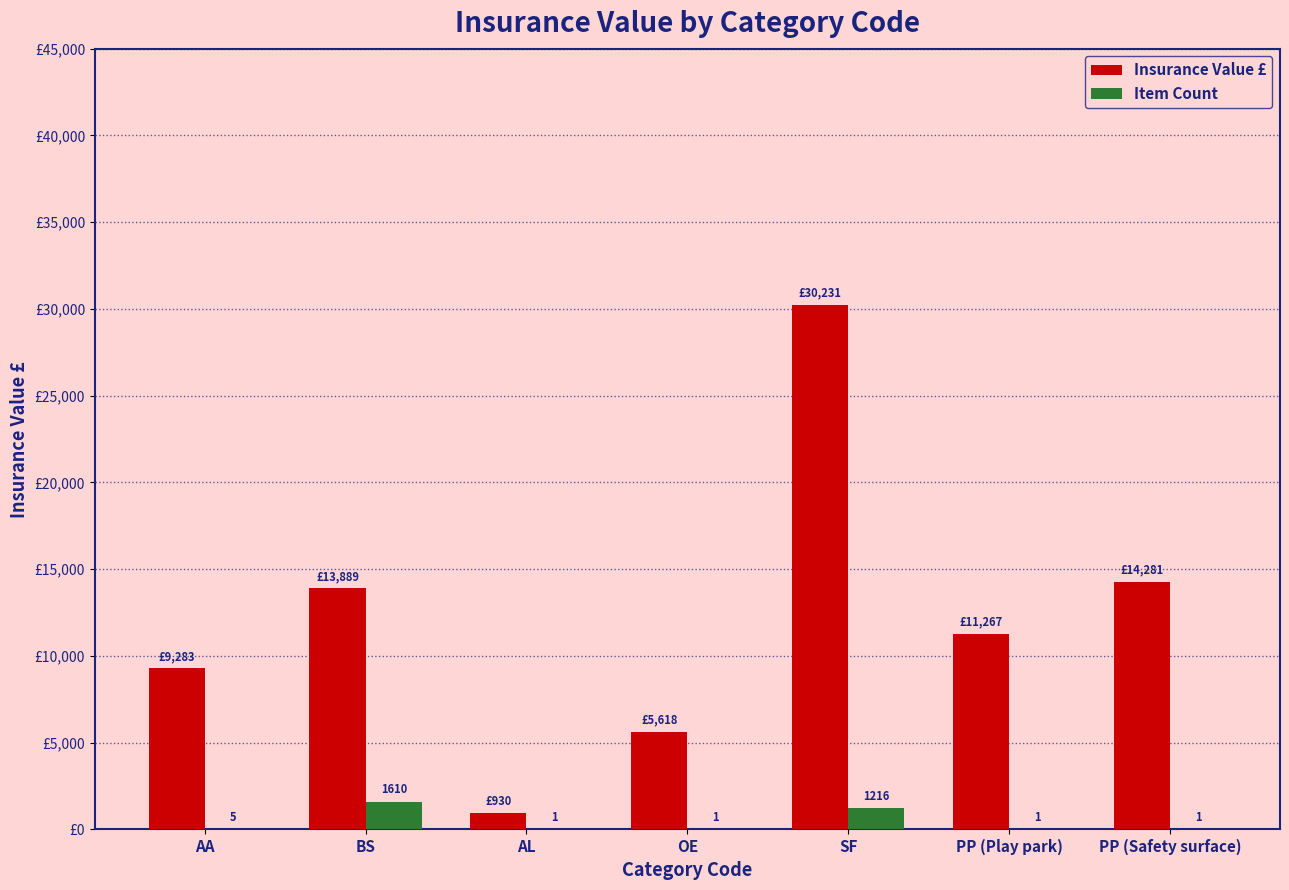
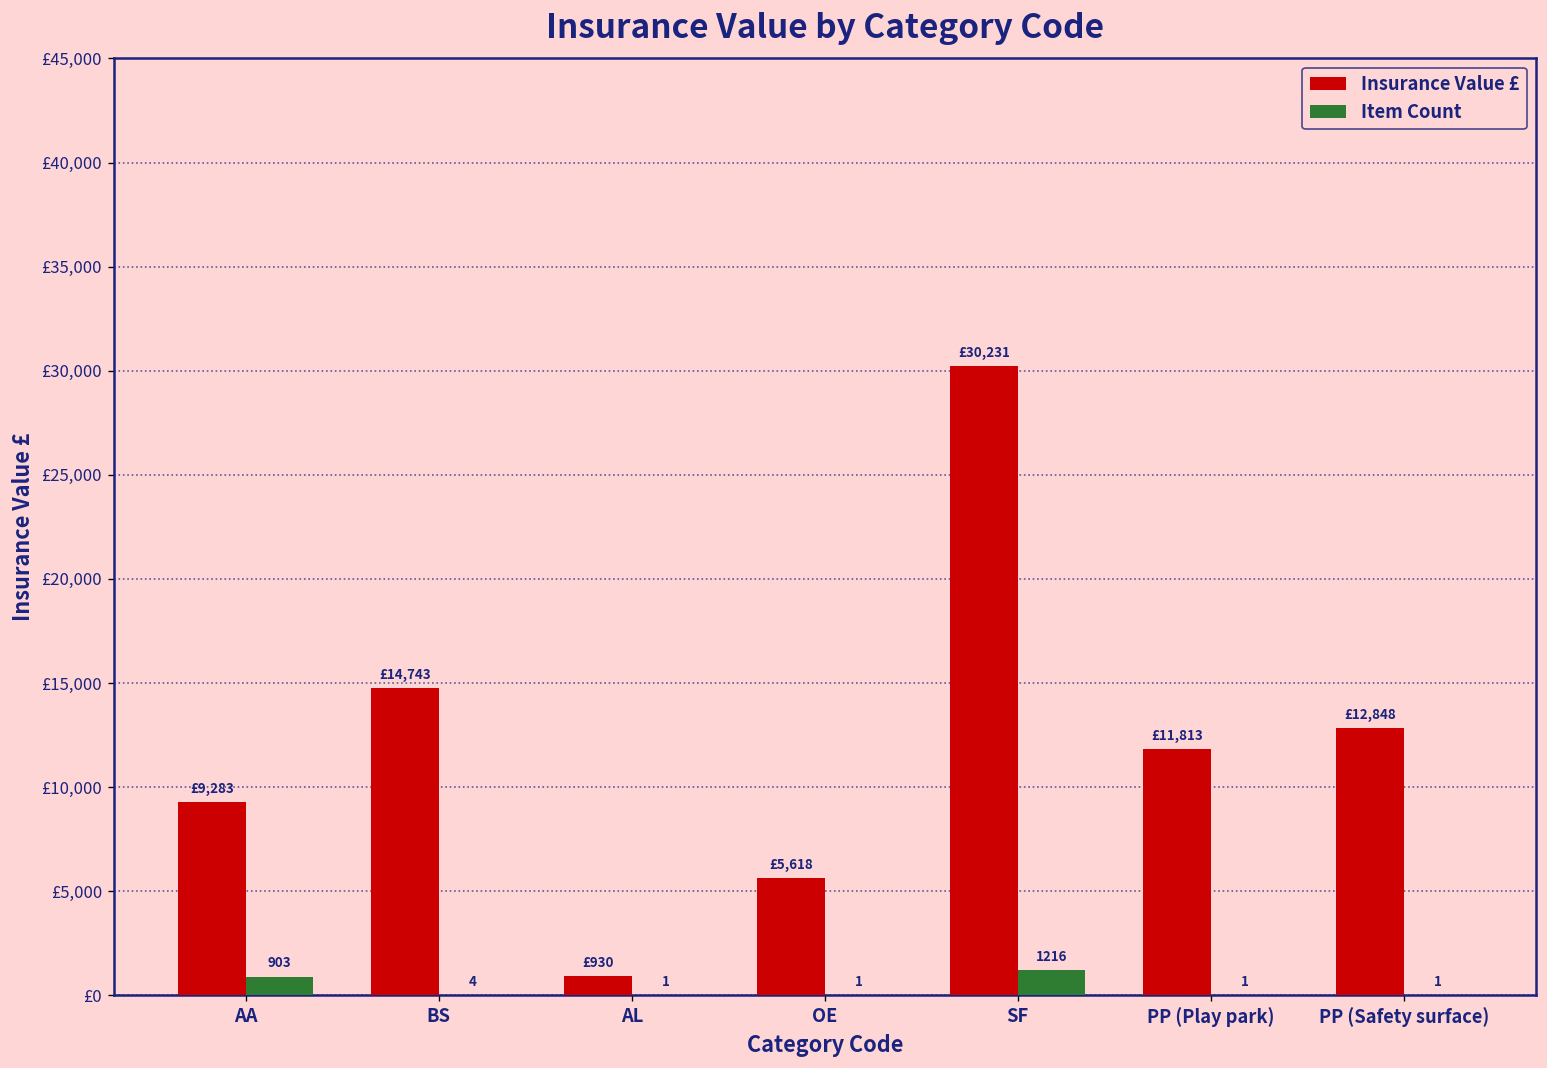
Item Count, AA: 5 -> 903
Insurance Value £, BS: £13,889 -> £14,743
Item Count, BS: 1610 -> 4
Insurance Value £, PP (Play park): £11,267 -> £11,813
Insurance Value £, PP (Safety surface): £14,281 -> £12,848
